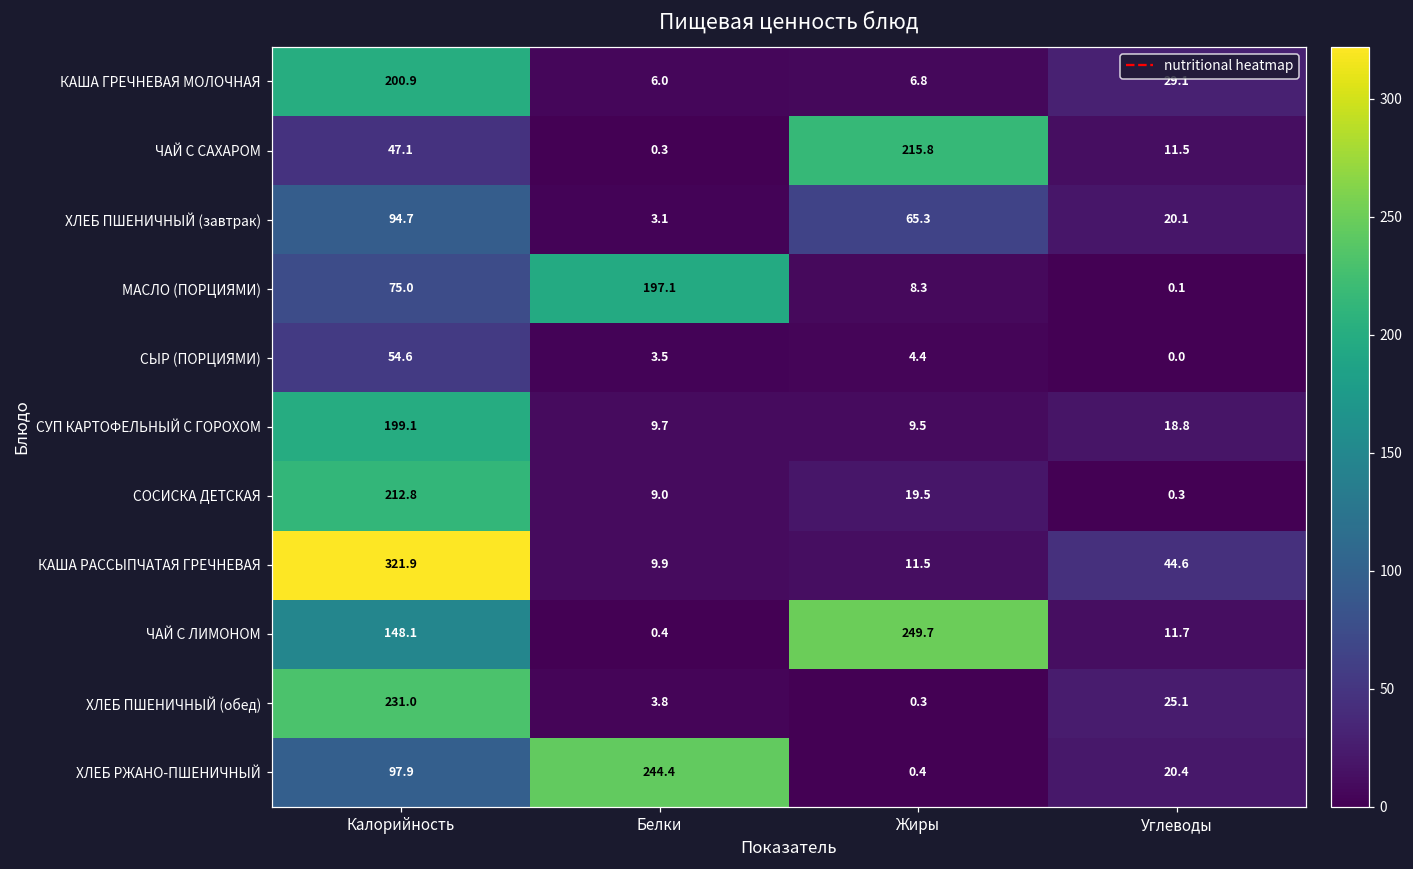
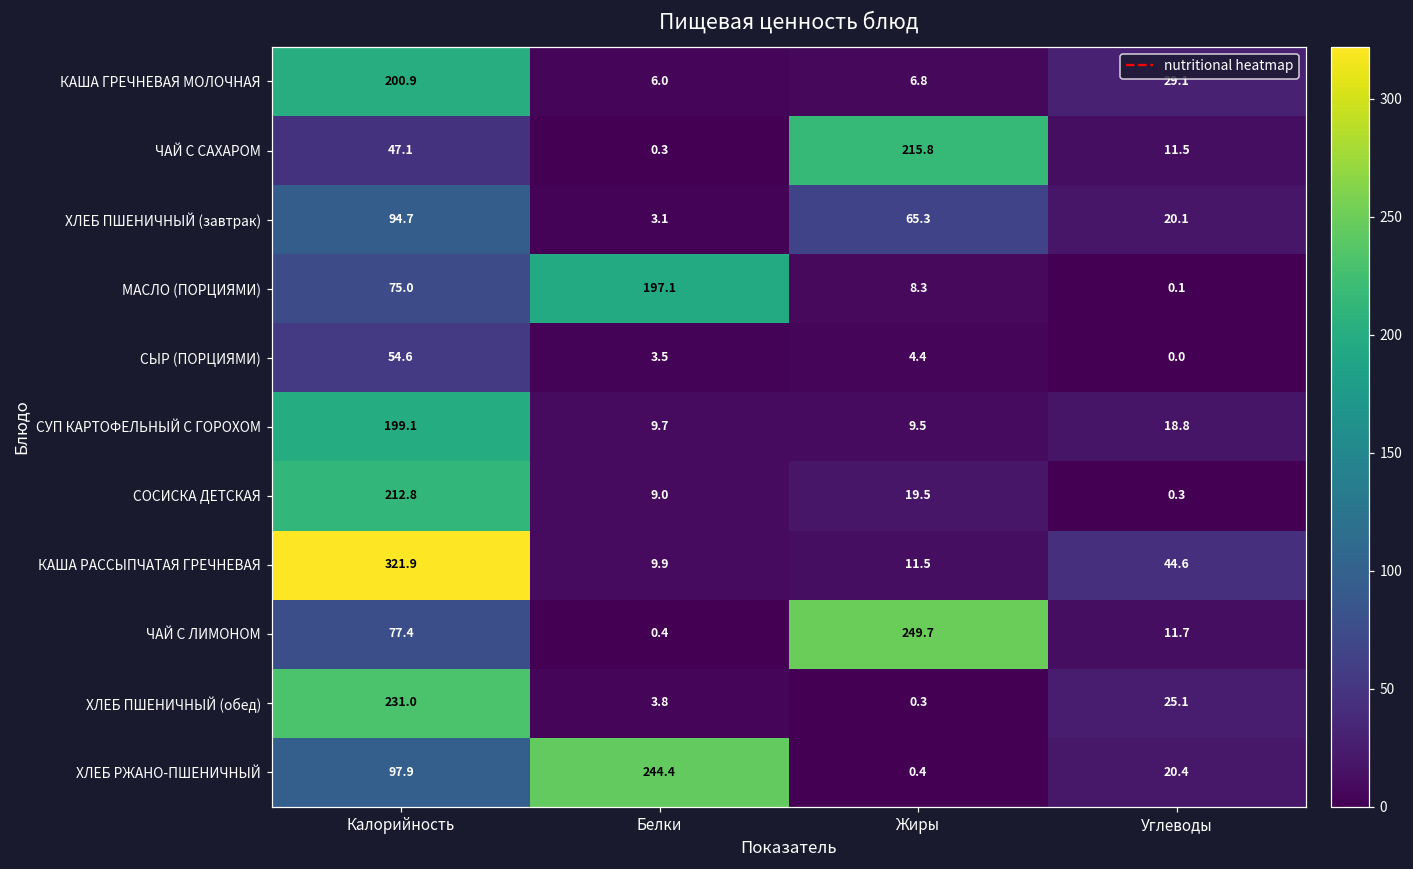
ЧАЙ С ЛИМОНОМ, Калорийность: 148.1 -> 77.4
